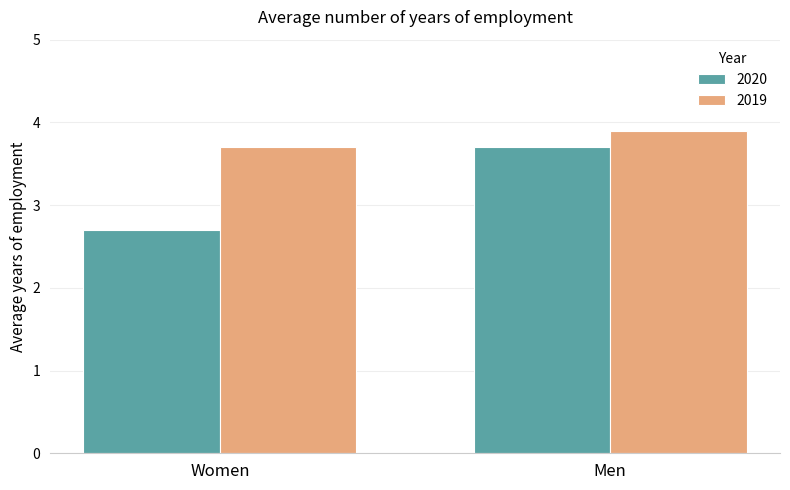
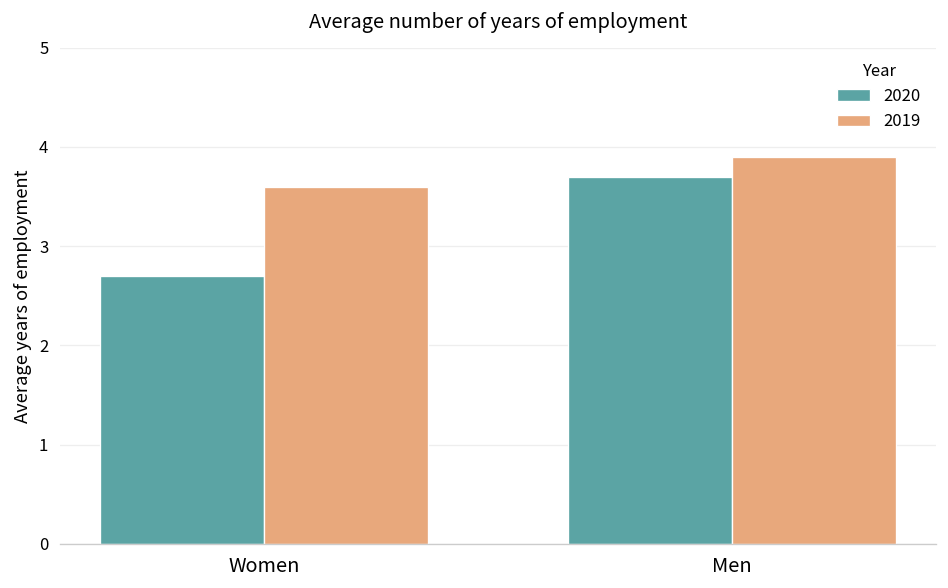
2019, Women: 3.7 -> 3.6
